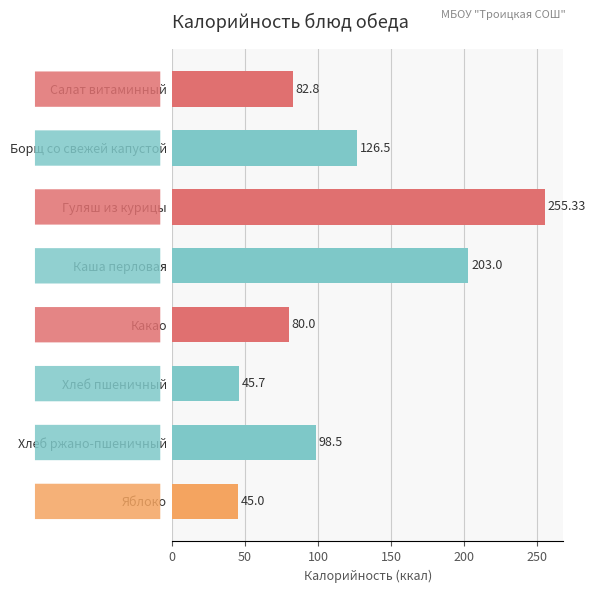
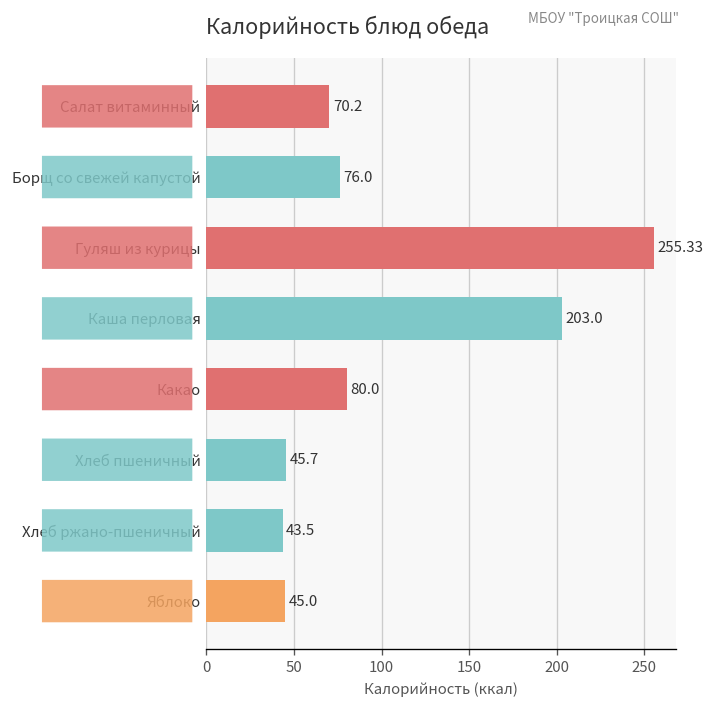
Салат витаминный: 82.8 -> 70.2
Борщ со свежей капустой: 126.5 -> 76.0
Хлеб ржано-пшеничный: 98.5 -> 43.5
